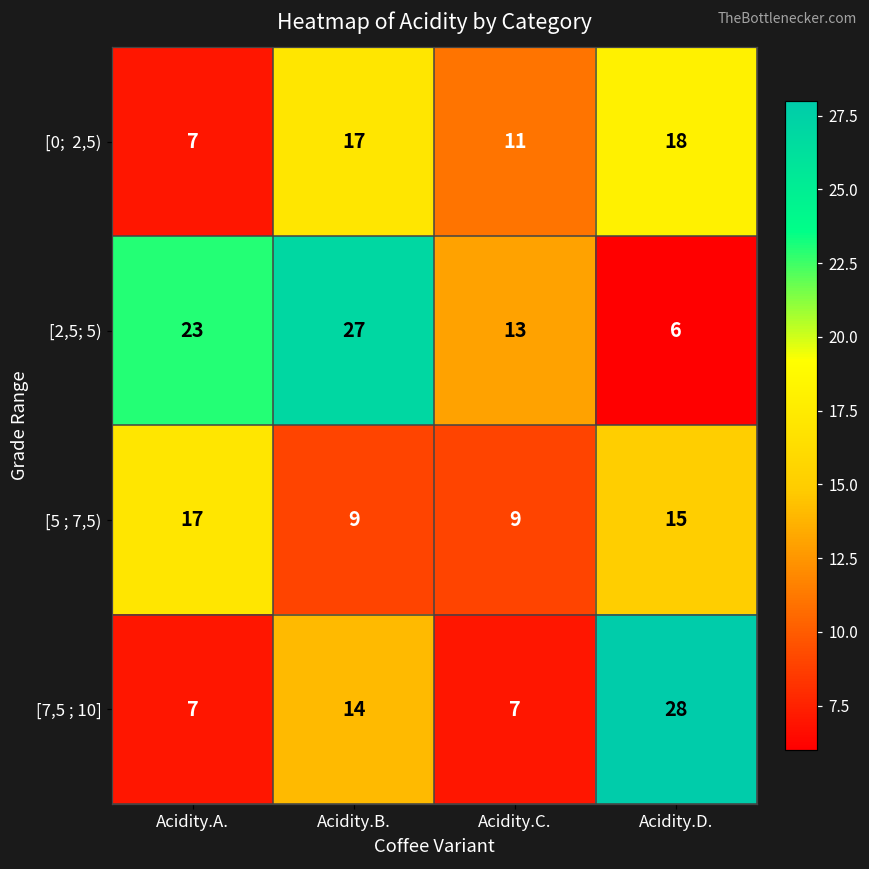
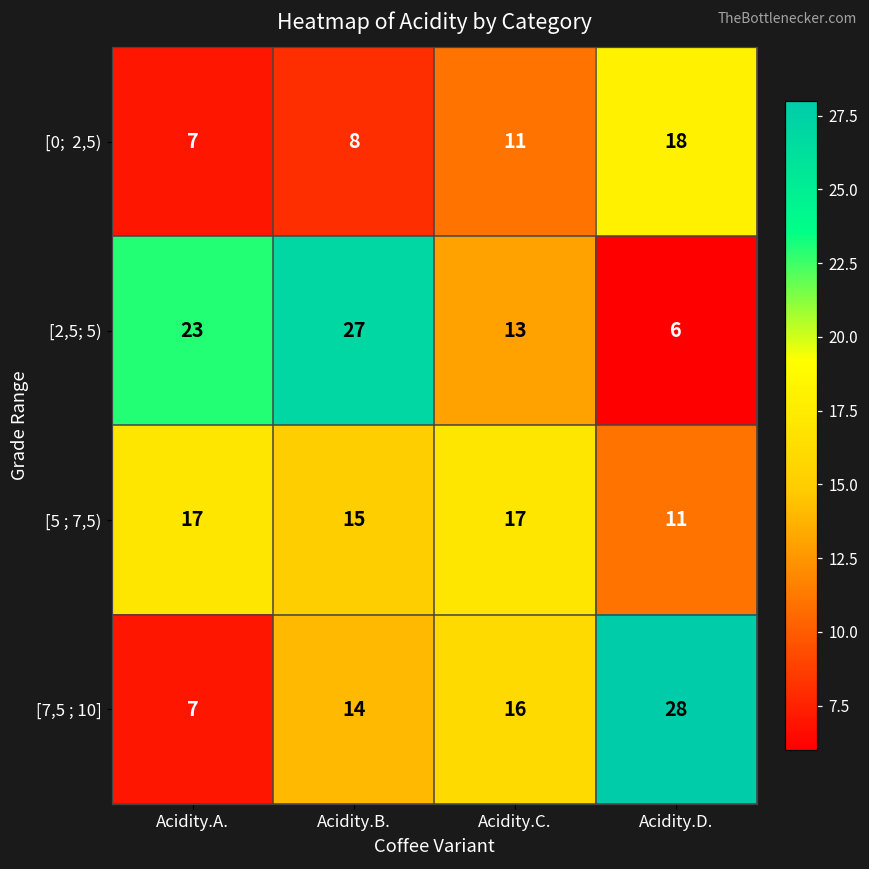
[0; 2,5), Acidity.B.: 17 -> 8
[5 ; 7,5), Acidity.B.: 9 -> 15
[5 ; 7,5), Acidity.C.: 9 -> 17
[5 ; 7,5), Acidity.D.: 15 -> 11
[7,5 ; 10], Acidity.C.: 7 -> 16
